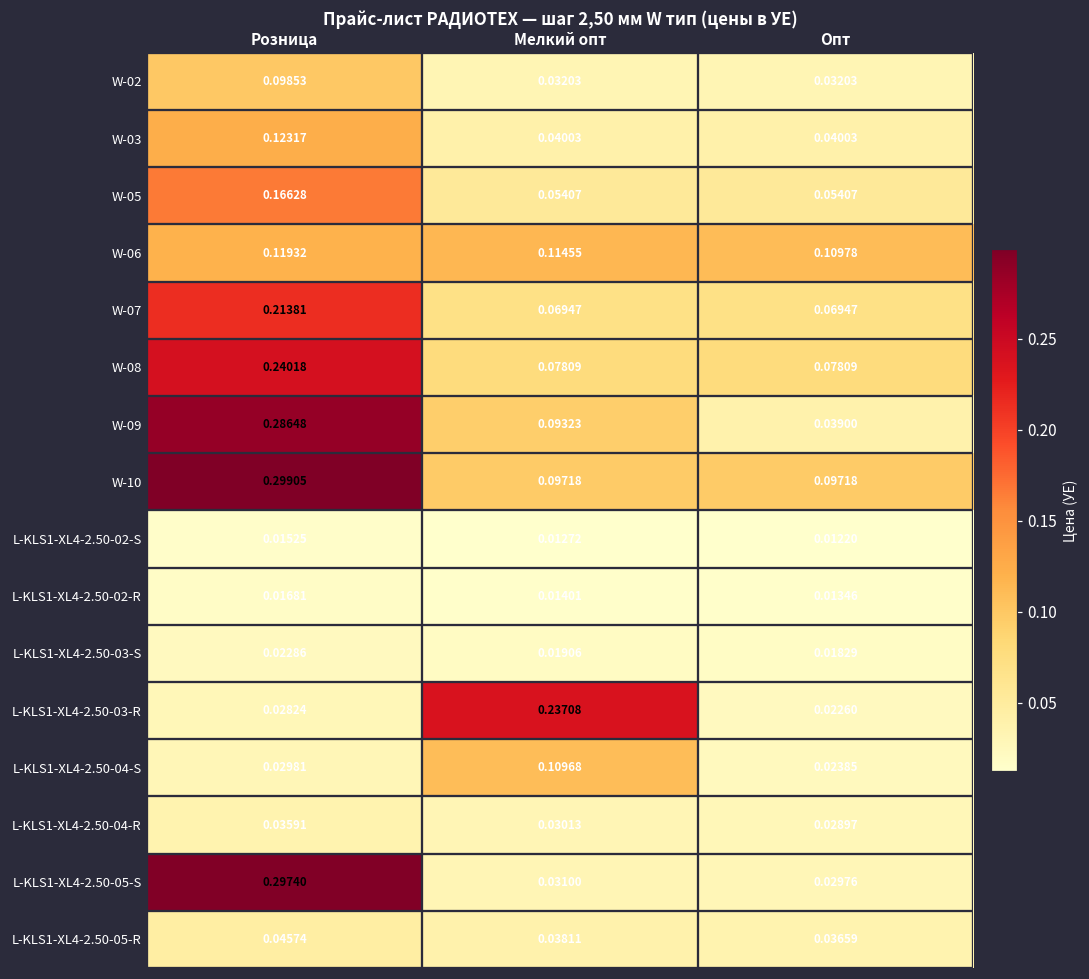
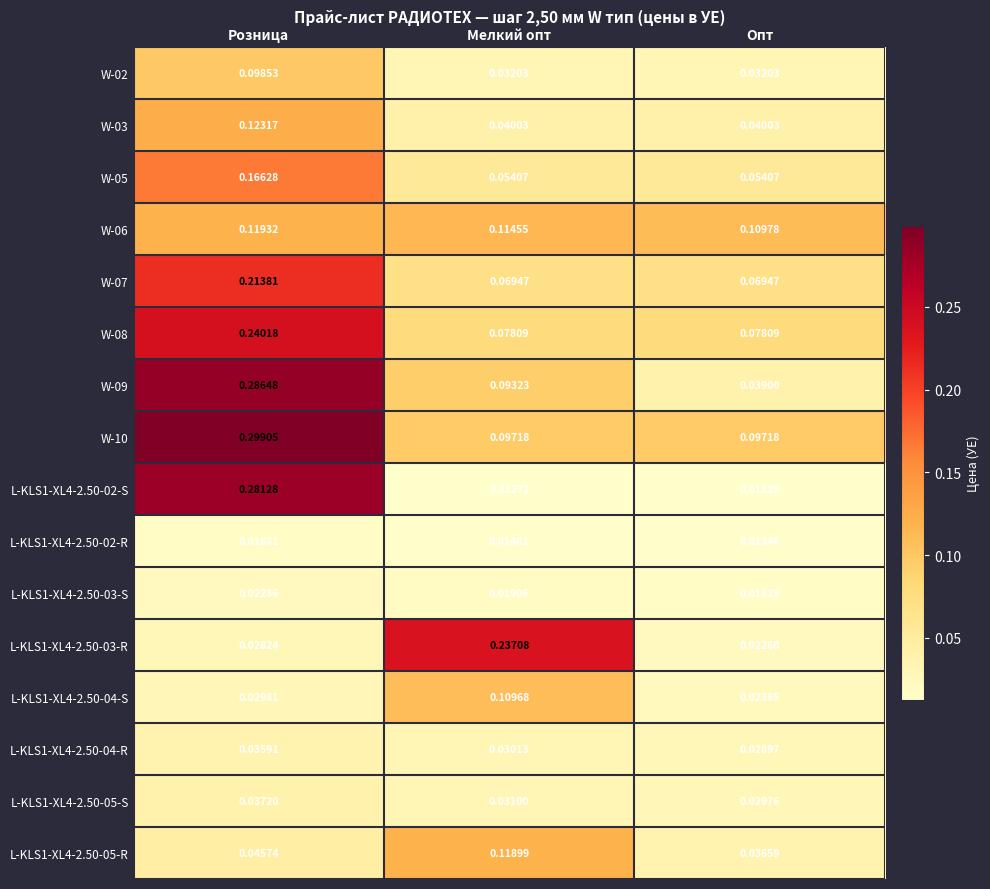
L-KLS1-XL4-2.50-02-S, Розница: 0.01525 -> 0.28128
L-KLS1-XL4-2.50-05-S, Розница: 0.29740 -> 0.03720
L-KLS1-XL4-2.50-05-R, Мелкий опт: 0.03811 -> 0.11899
